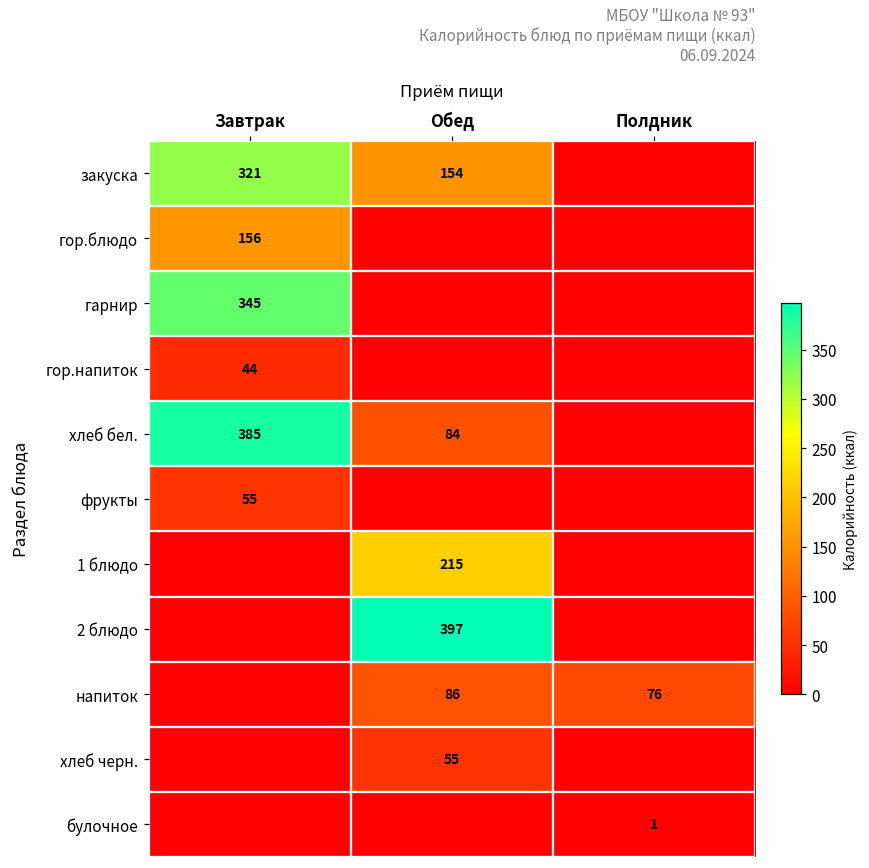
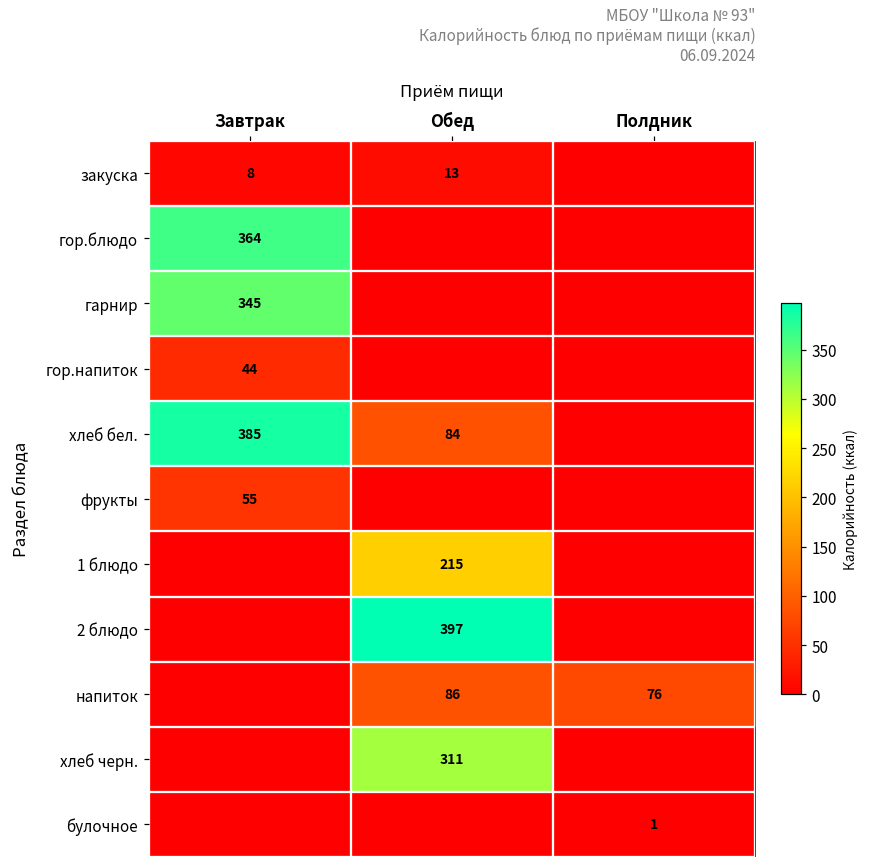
закуска, Завтрак: 321 -> 8
закуска, Обед: 154 -> 13
гор.блюдо, Завтрак: 156 -> 364
хлеб черн., Обед: 55 -> 311
